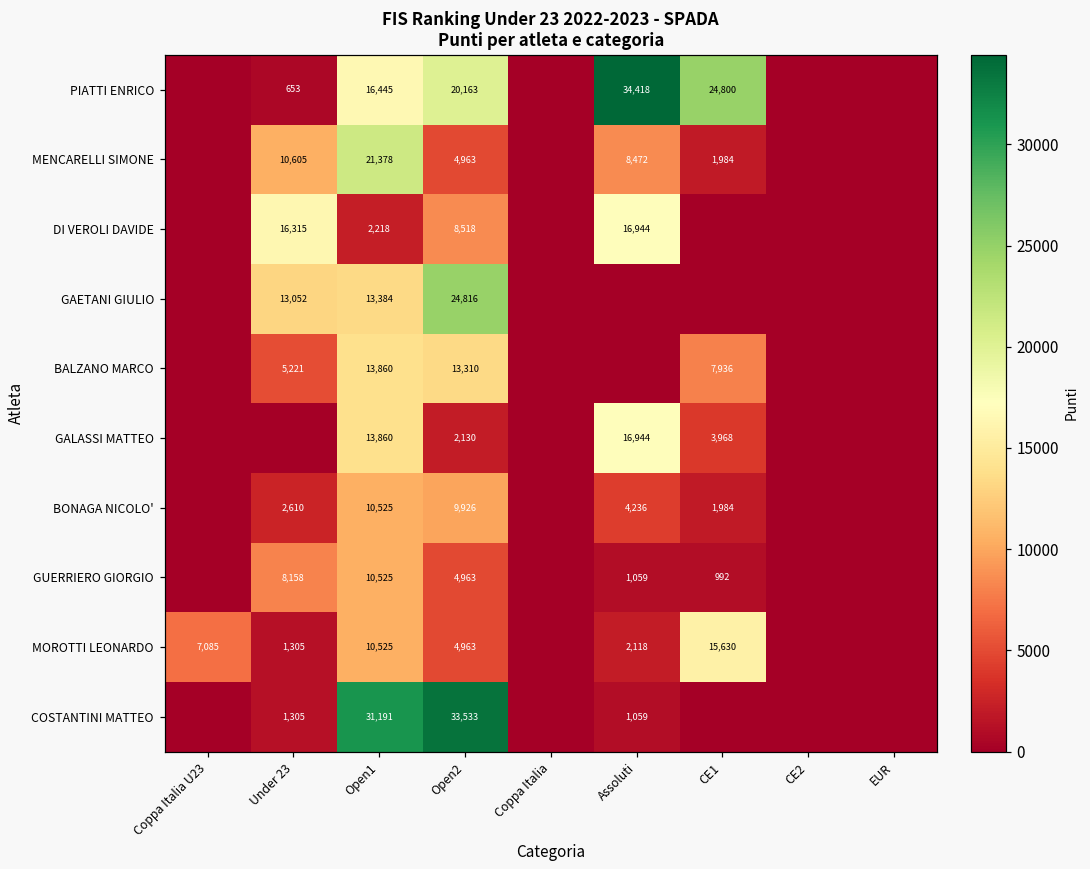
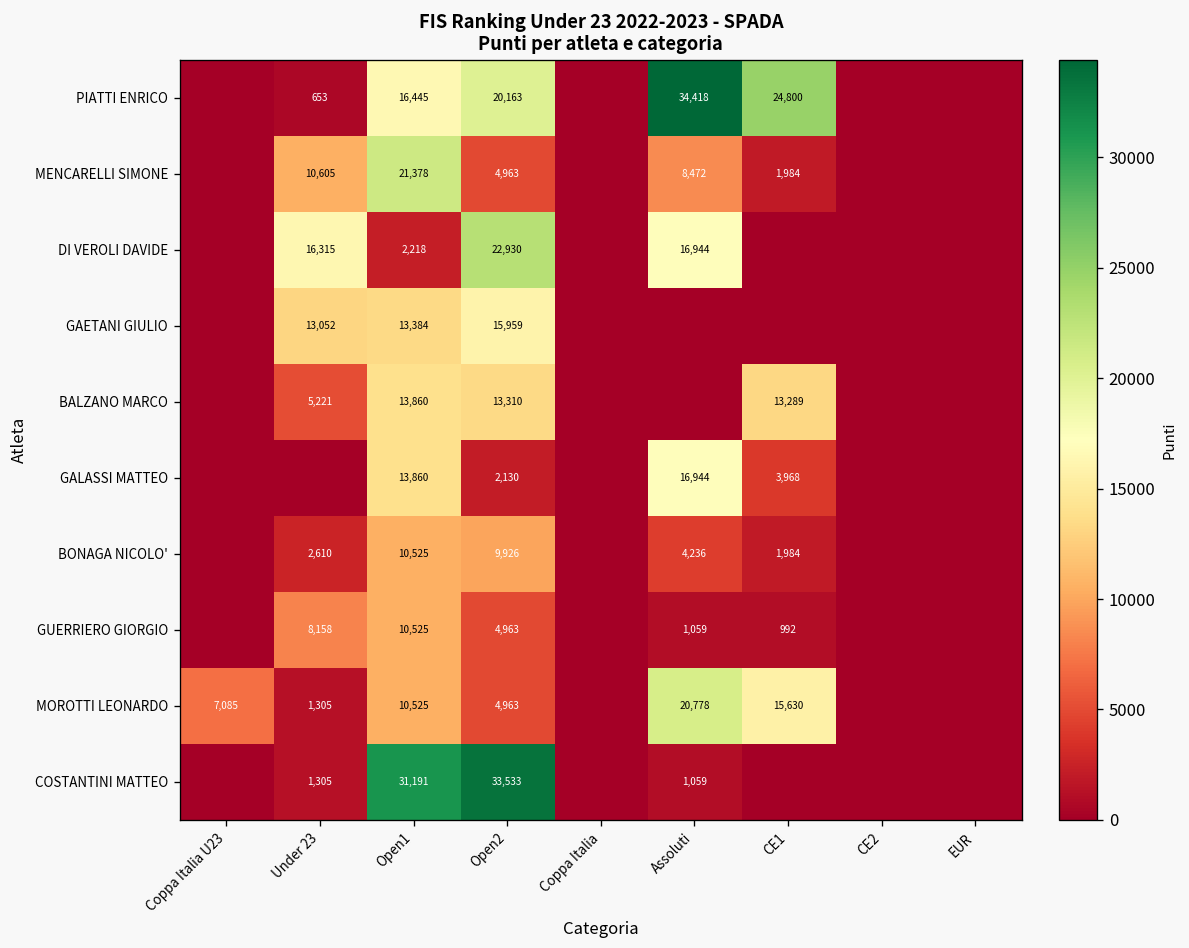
DI VEROLI DAVIDE, Open2: 8,518 -> 22,930
GAETANI GIULIO, Open2: 24,816 -> 15,959
BALZANO MARCO, CE1: 7,936 -> 13,289
MOROTTI LEONARDO, Assoluti: 2,118 -> 20,778
